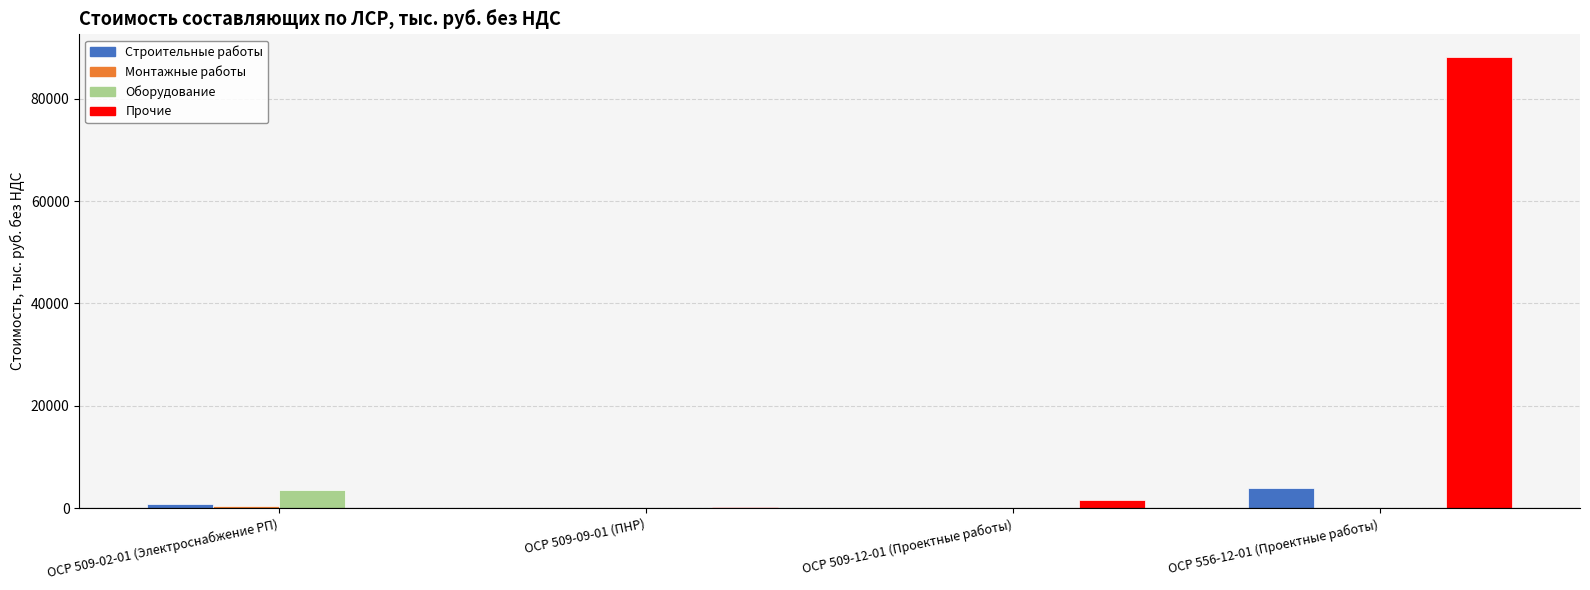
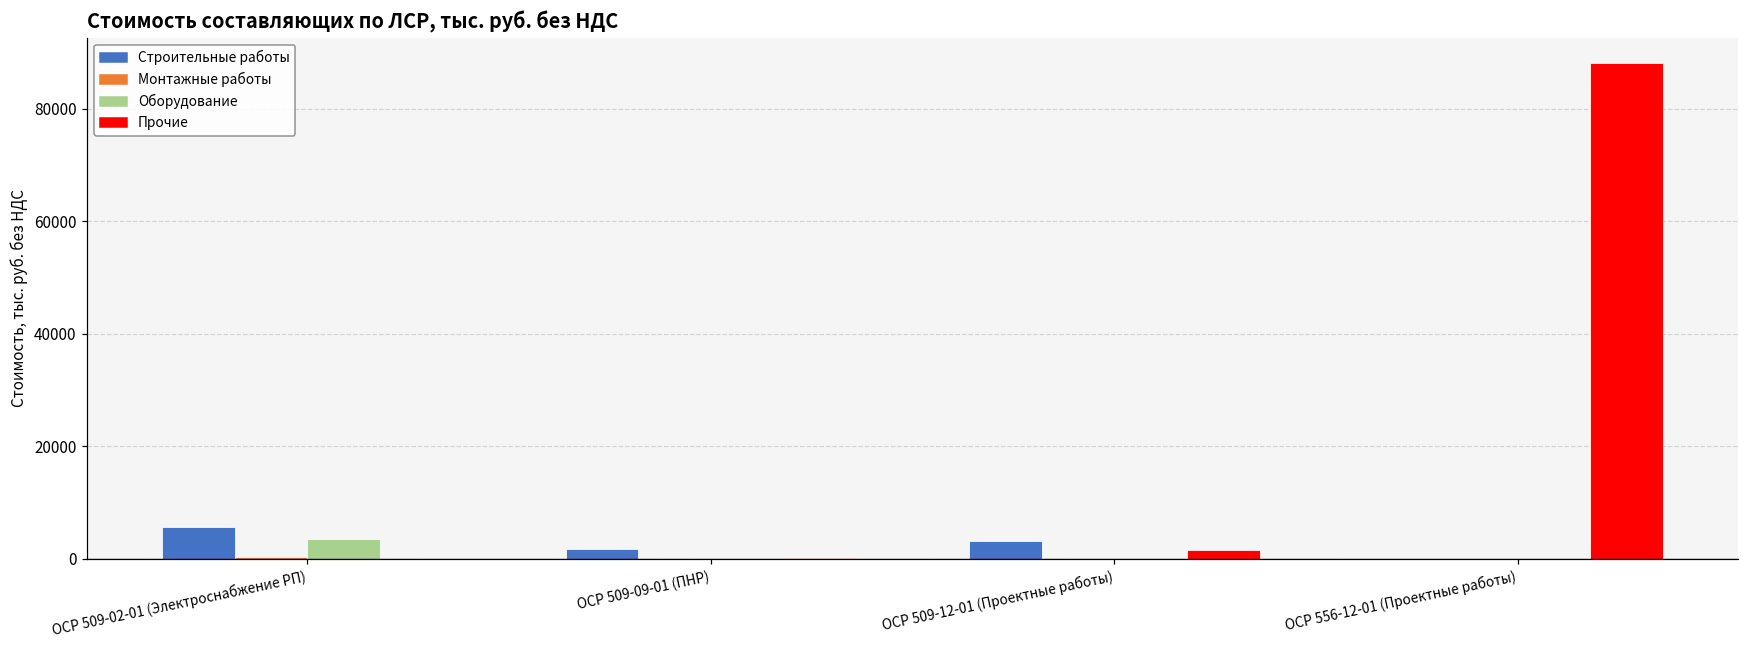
Строительные работы, ОСР 509-02-01 (Электроснабжение РП): 1000 -> 6000
Строительные работы, ОСР 509-09-01 (ПНР): 0 -> 2000
Строительные работы, ОСР 509-12-01 (Проектные работы): 0 -> 3000
Строительные работы, ОСР 556-12-01 (Проектные работы): 4000 -> 0
